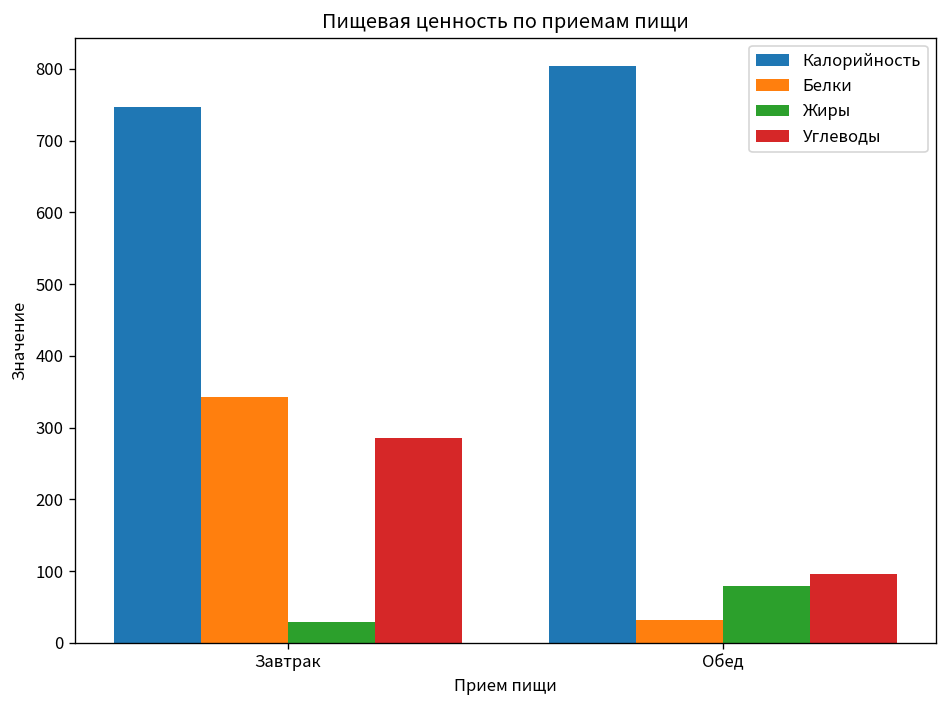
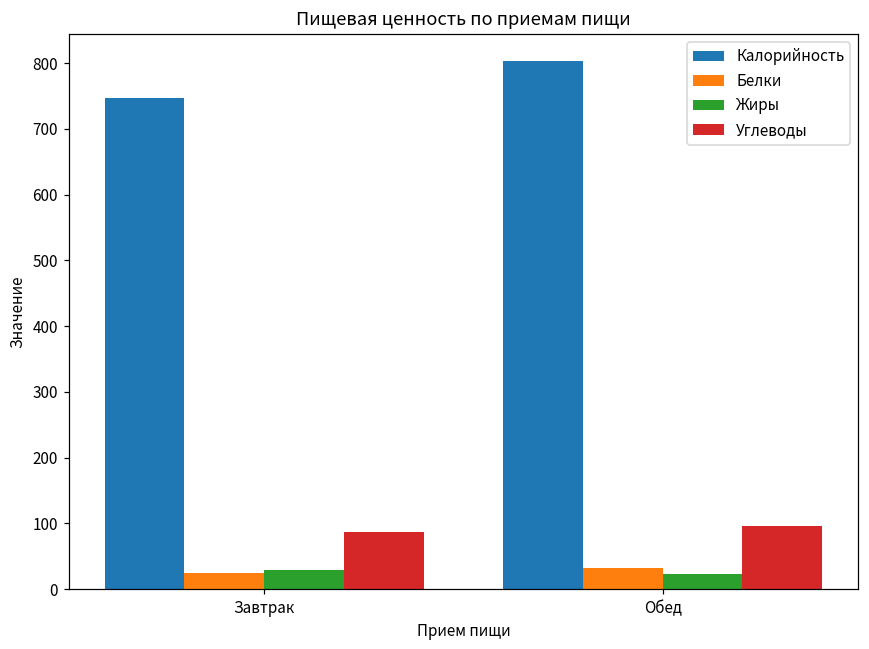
Белки, Завтрак: 340 -> 20
Углеводы, Завтрак: 290 -> 90
Жиры, Обед: 80 -> 20
